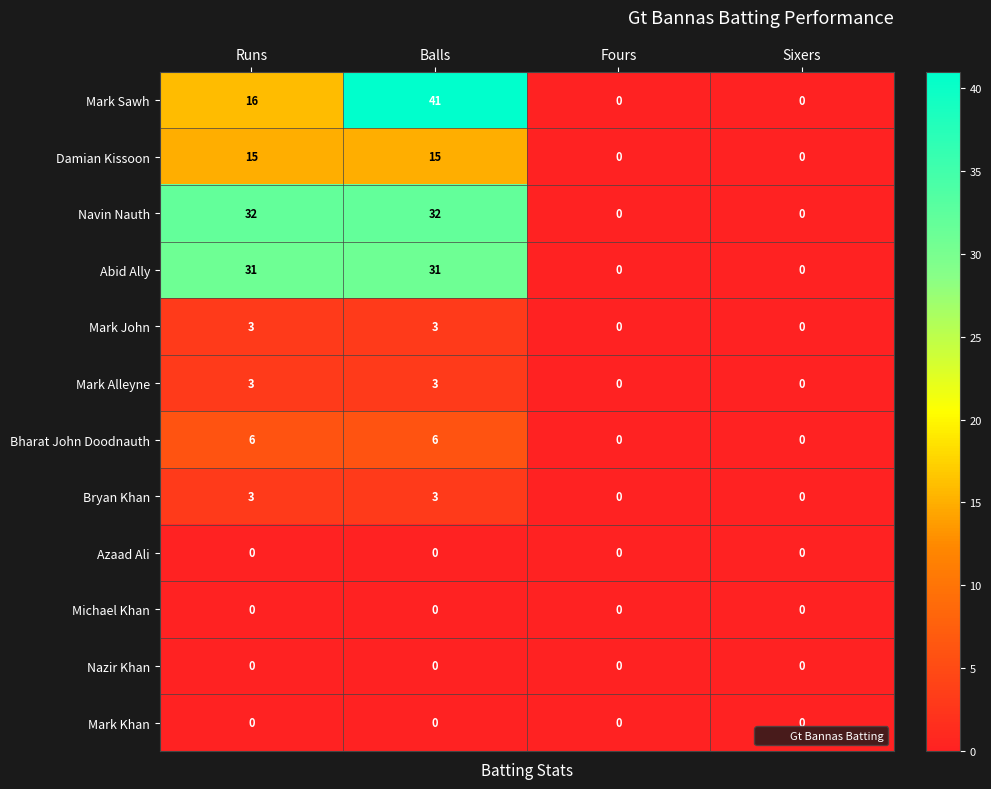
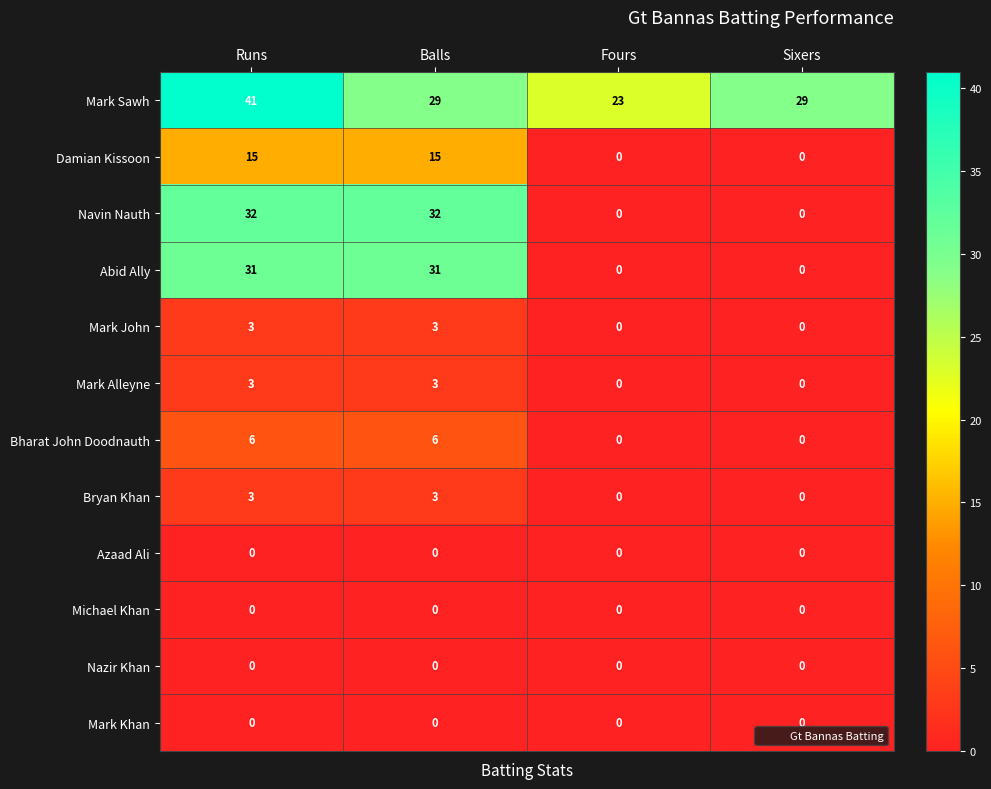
Mark Sawh, Runs: 16 -> 41
Mark Sawh, Balls: 41 -> 29
Mark Sawh, Fours: 0 -> 23
Mark Sawh, Sixers: 0 -> 29
